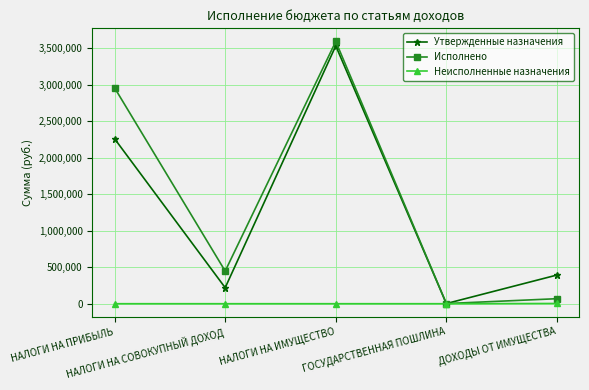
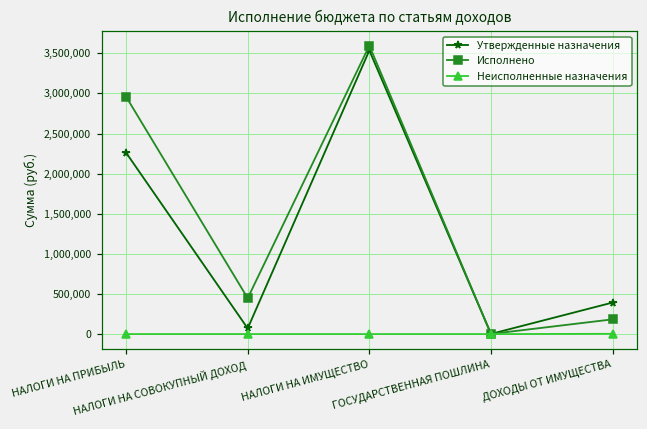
Утвержденные назначения, НАЛОГИ НА СОВОКУПНЫЙ ДОХОД: 200,000 -> 100,000
Исполнено, ДОХОДЫ ОТ ИМУЩЕСТВА: 100,000 -> 200,000
